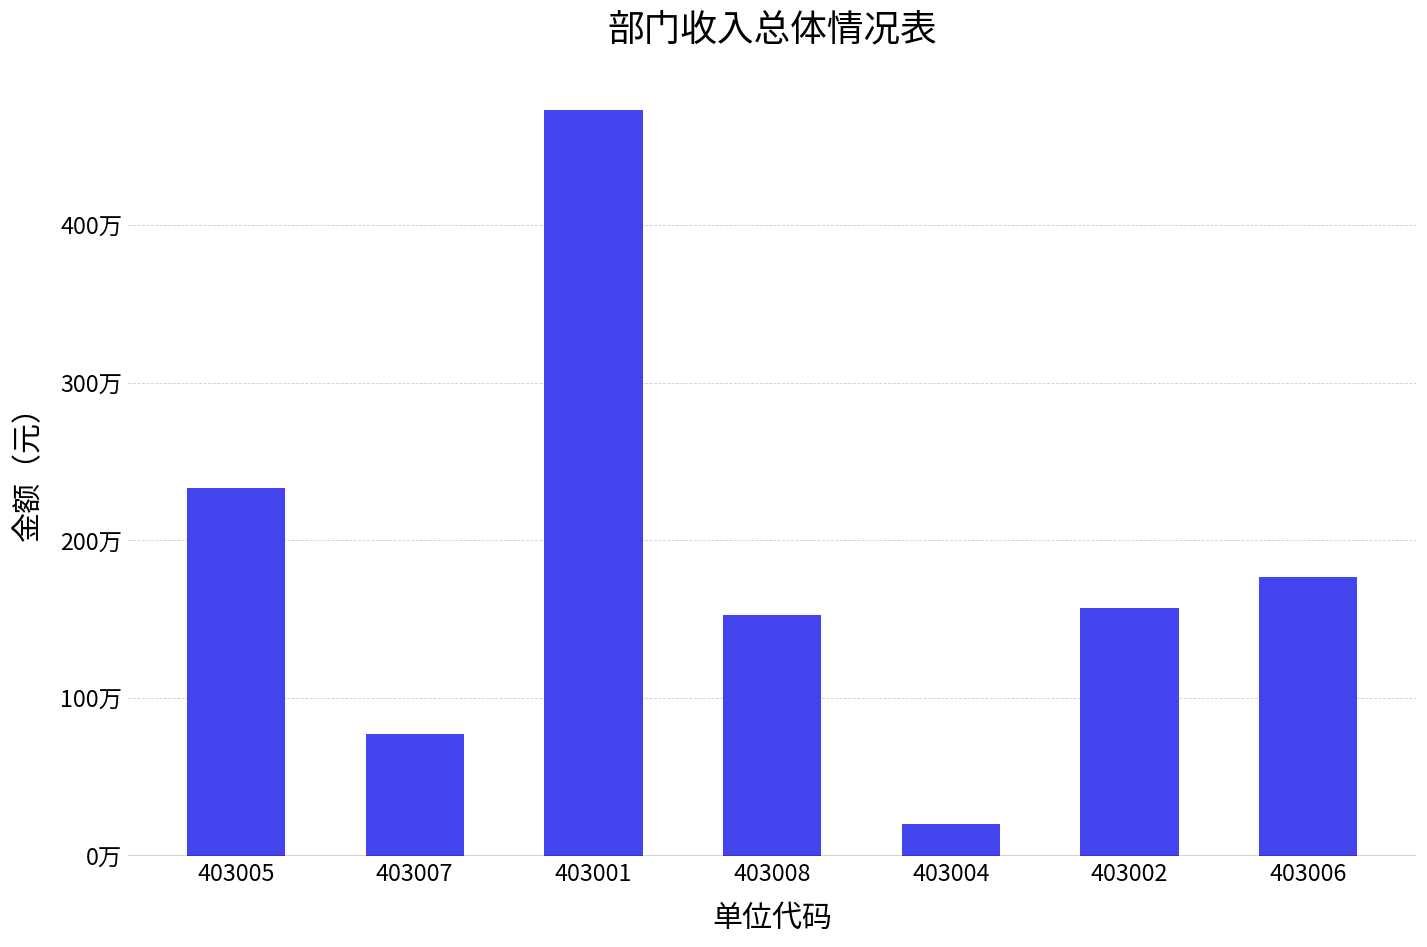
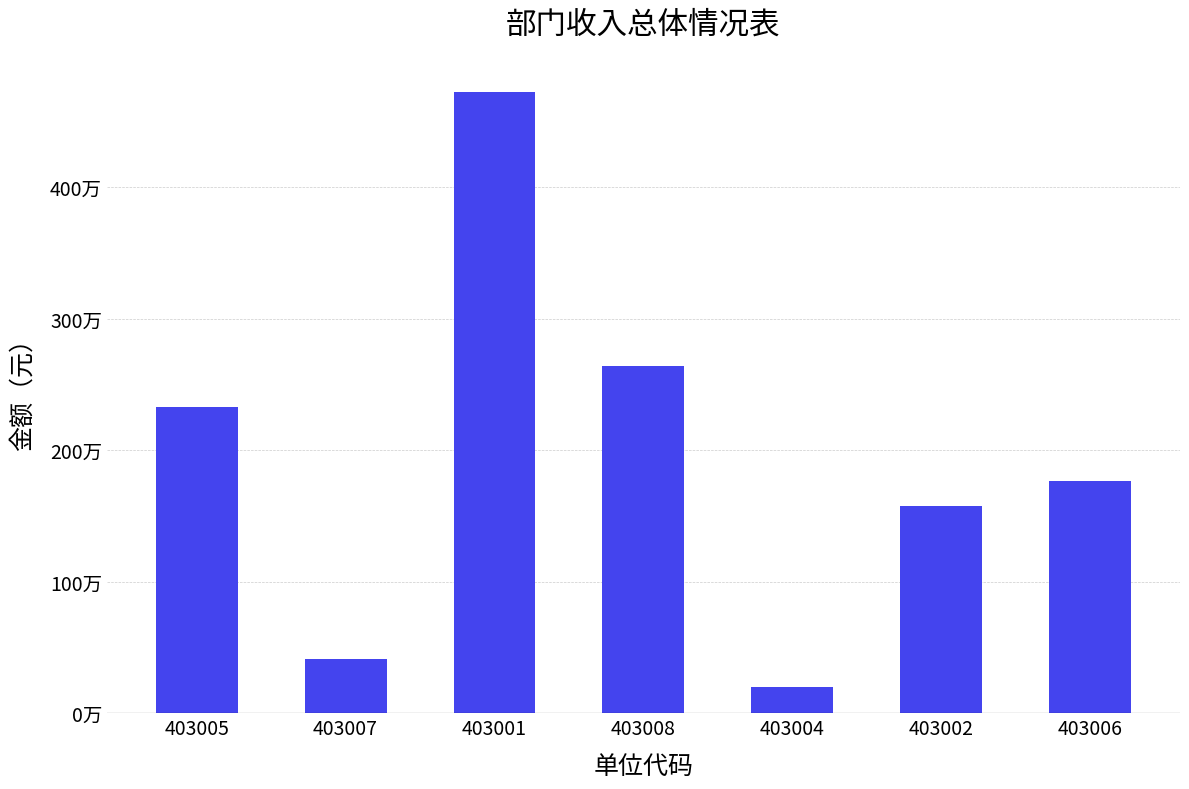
403007: 77万 -> 42万
403008: 153万 -> 264万
